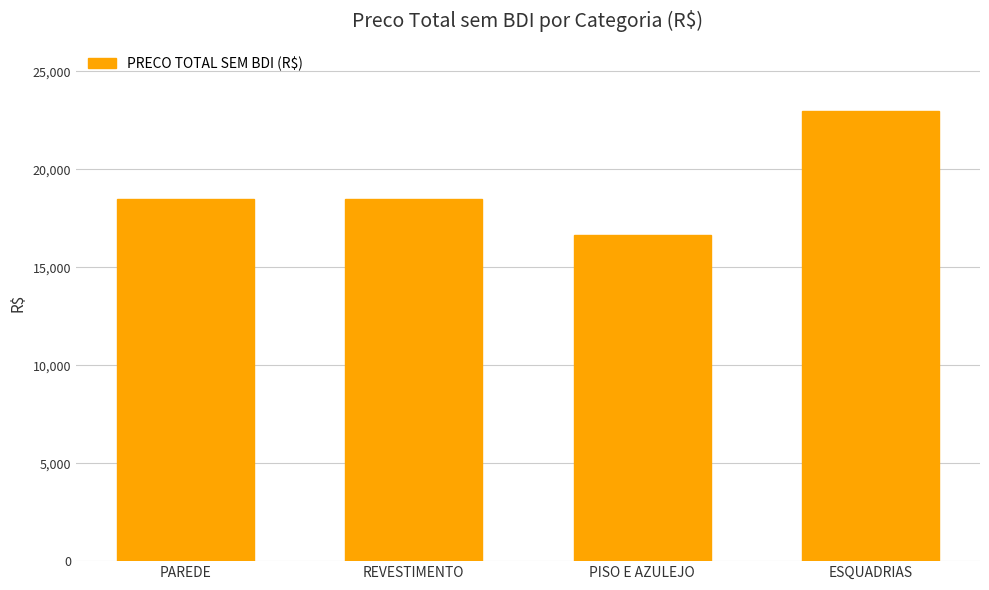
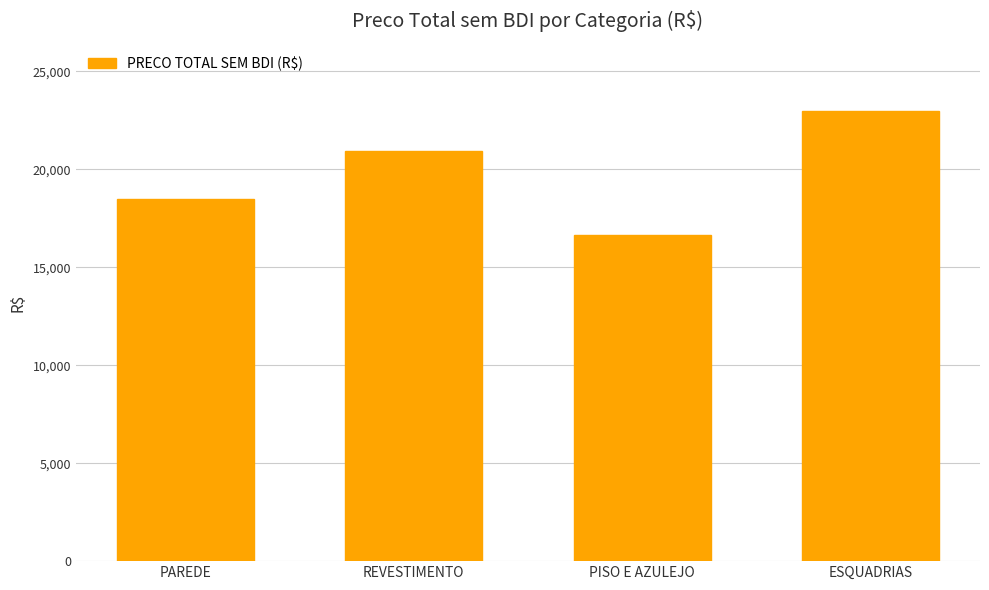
REVESTIMENTO: 18,500 -> 20,900
